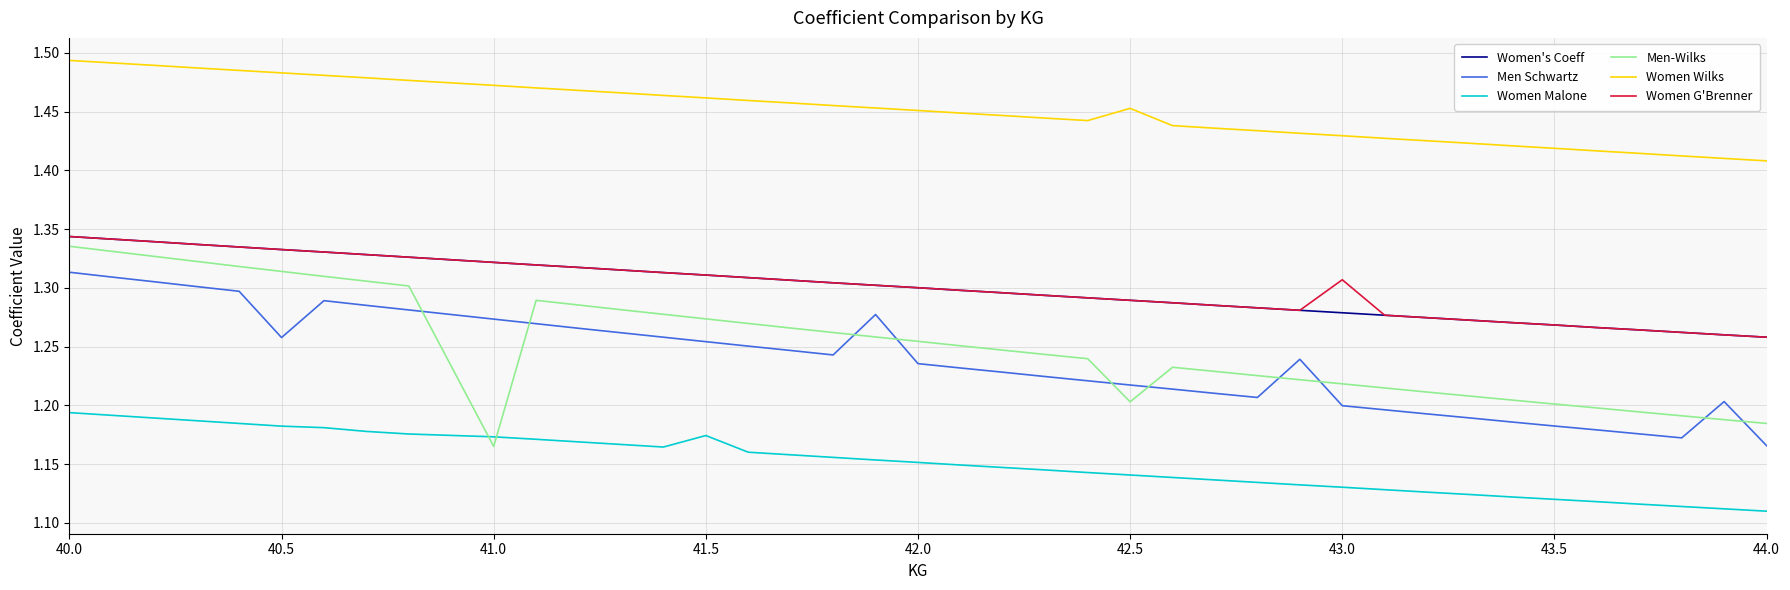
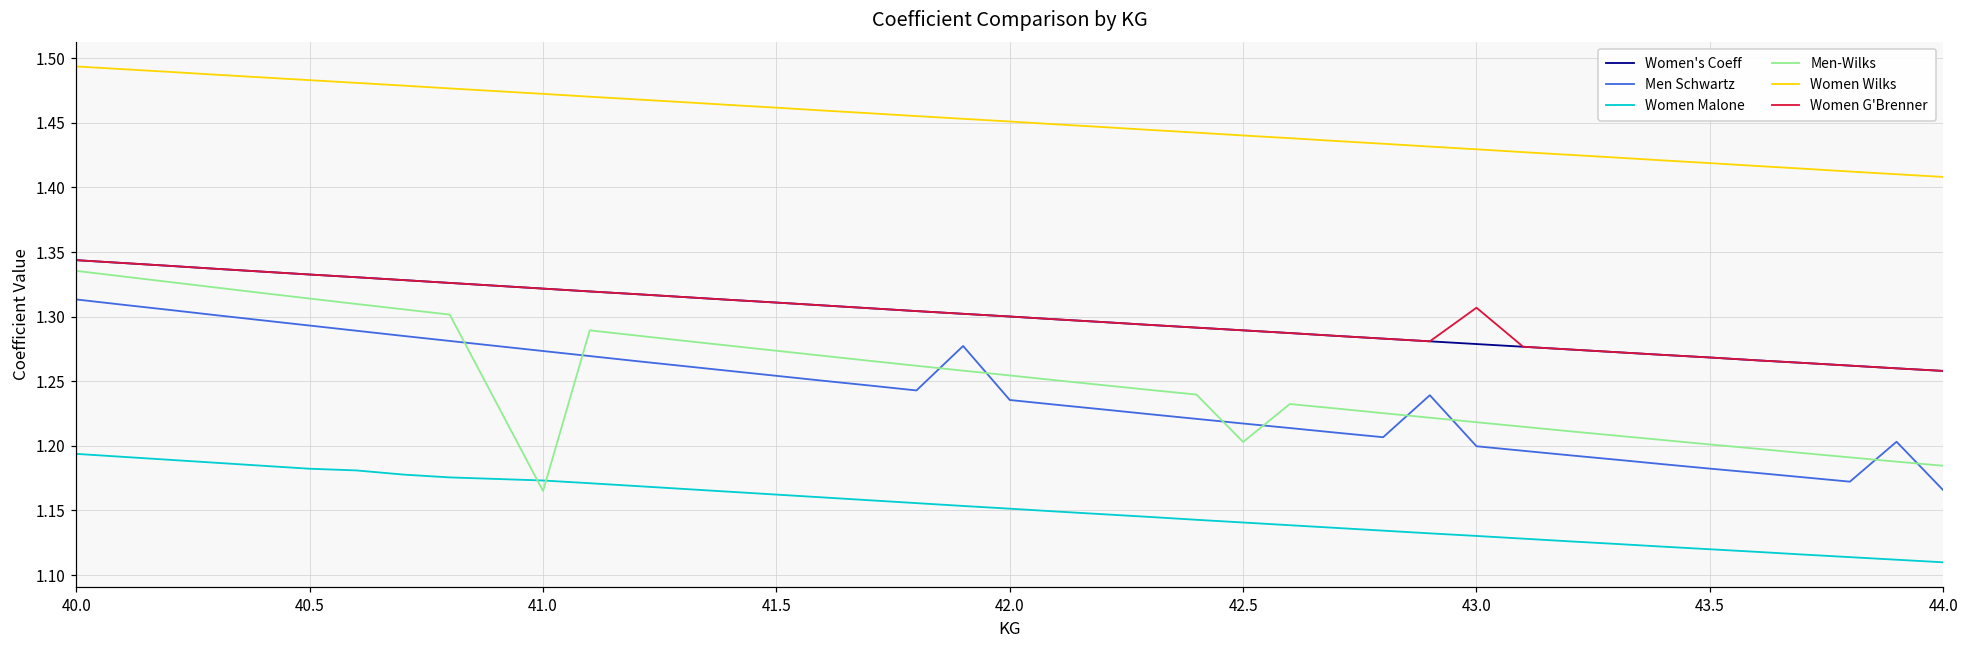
Men Schwartz, 40.5: 1.258 -> 1.293
Women Malone, 41.5: 1.174 -> 1.162
Women Wilks, 42.5: 1.453 -> 1.440
